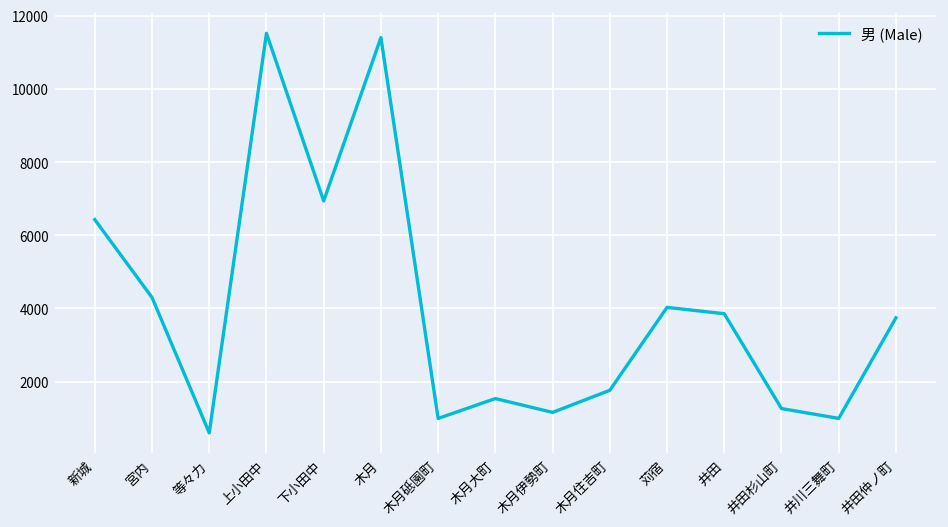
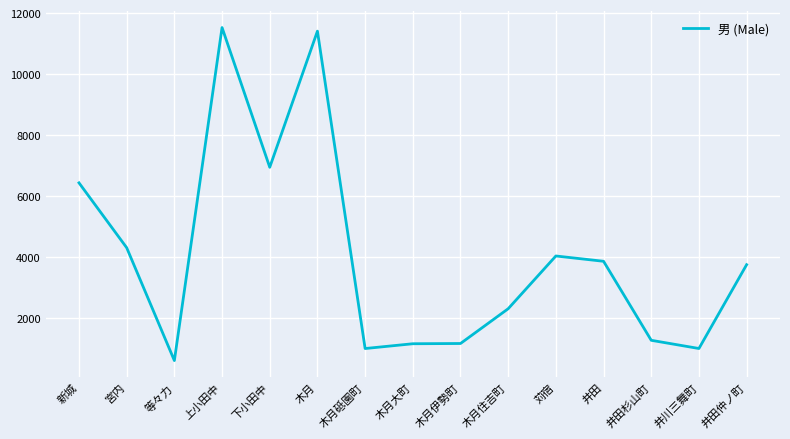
木月大町: 1500 -> 1200
木月住吉町: 1800 -> 2300
